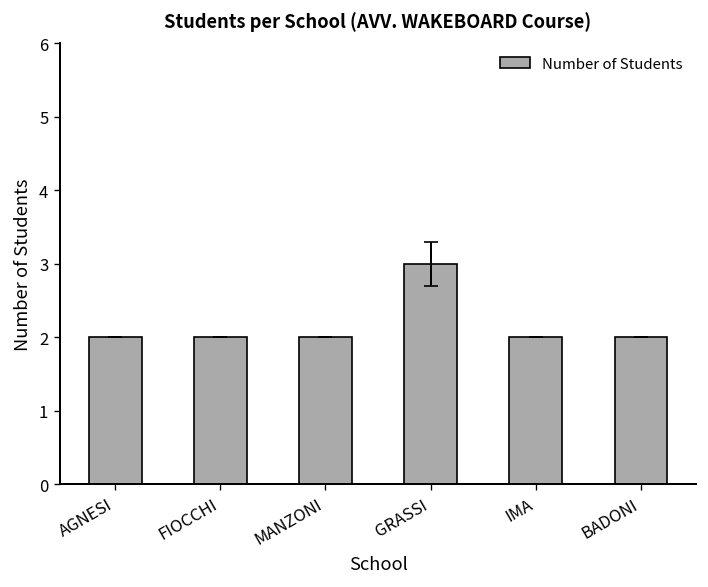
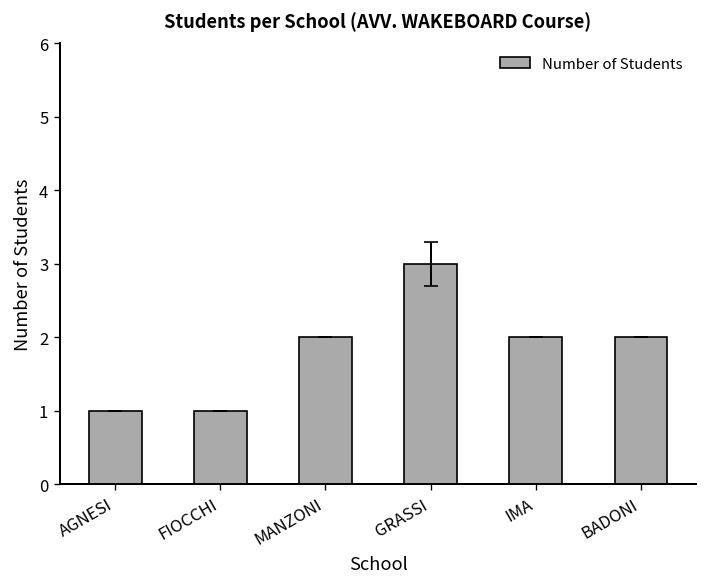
Number of Students, AGNESI: 2 -> 1
Number of Students, FIOCCHI: 2 -> 1
